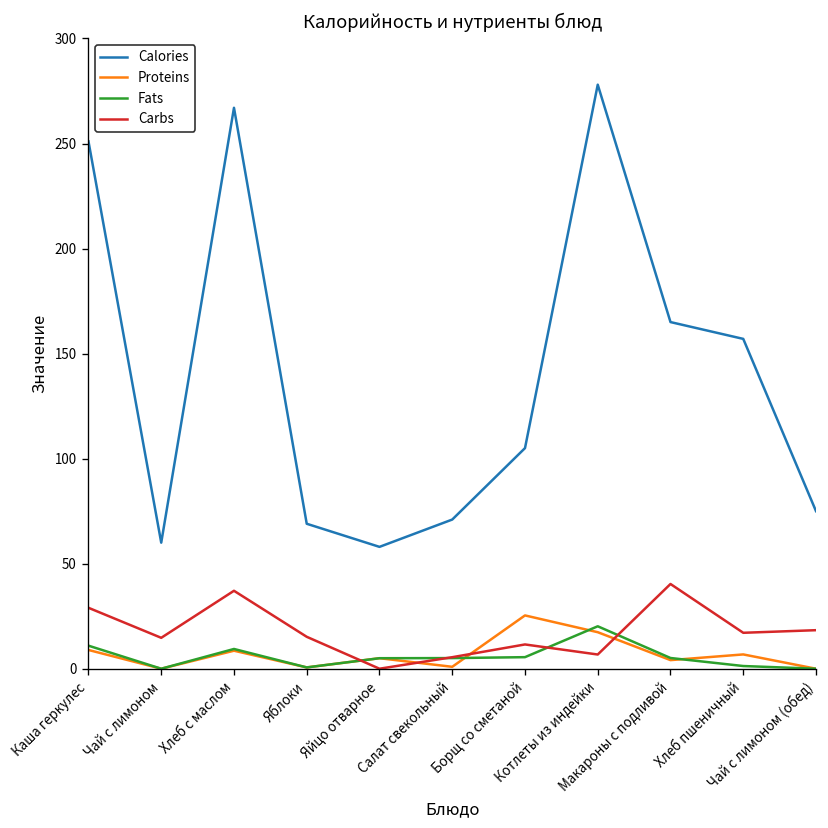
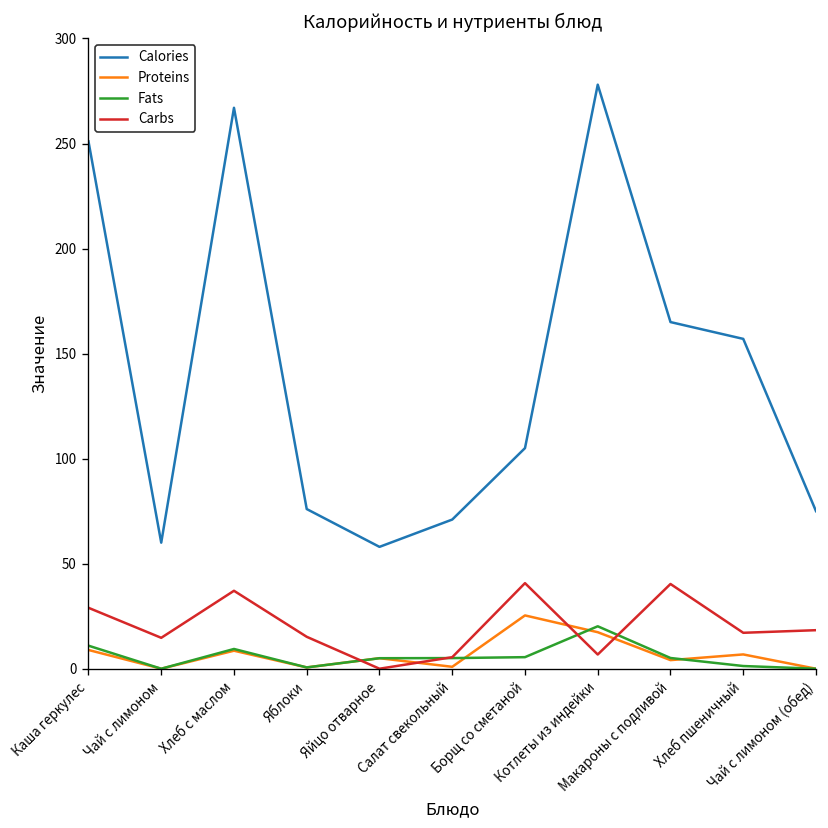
Calories, Яблоки: 69 -> 76
Carbs, Борщ со сметаной: 12 -> 41
